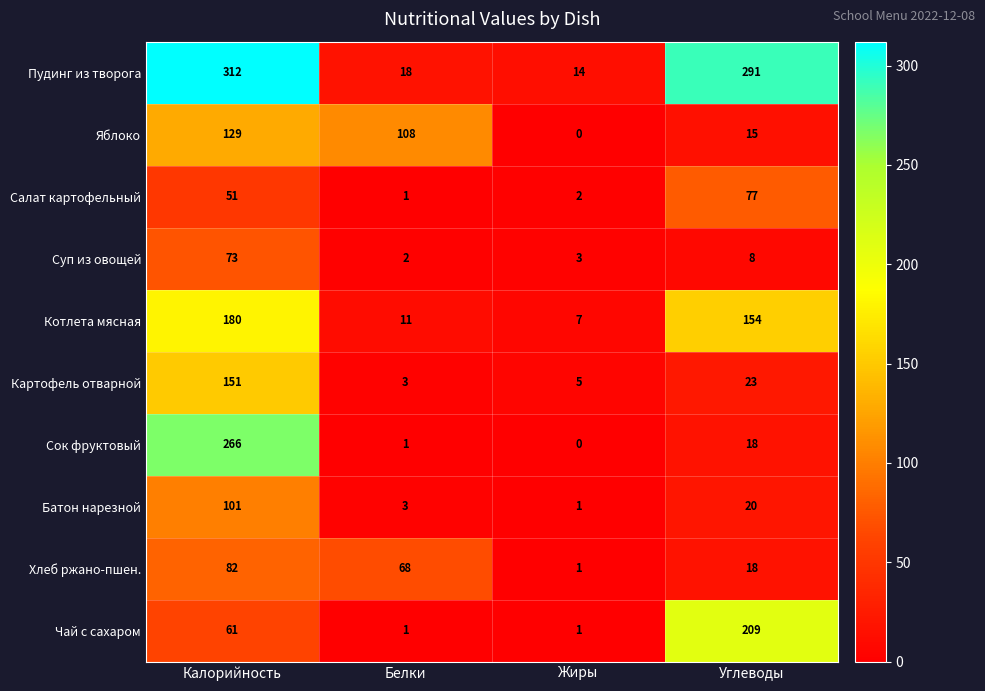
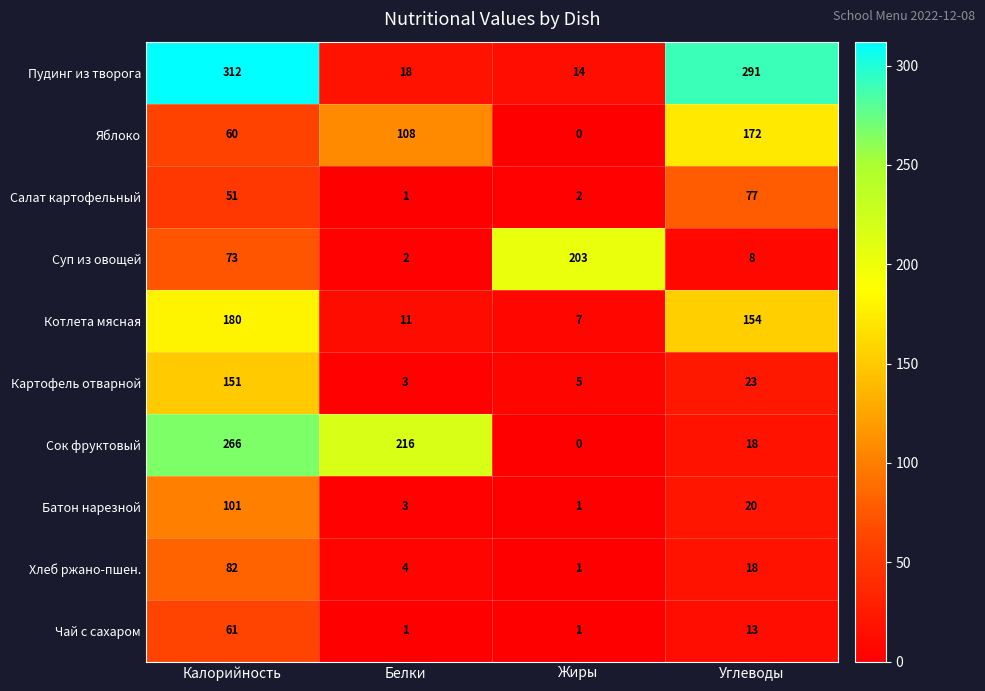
Яблоко, Калорийность: 129 -> 60
Яблоко, Углеводы: 15 -> 172
Суп из овощей, Жиры: 3 -> 203
Сок фруктовый, Белки: 1 -> 216
Хлеб ржано-пшен., Белки: 68 -> 4
Чай с сахаром, Углеводы: 209 -> 13
